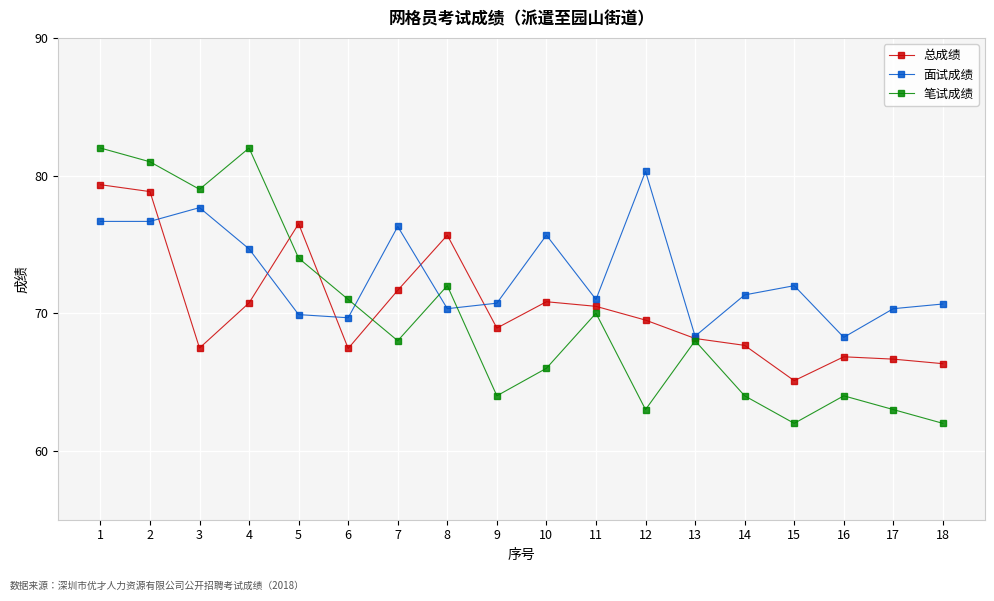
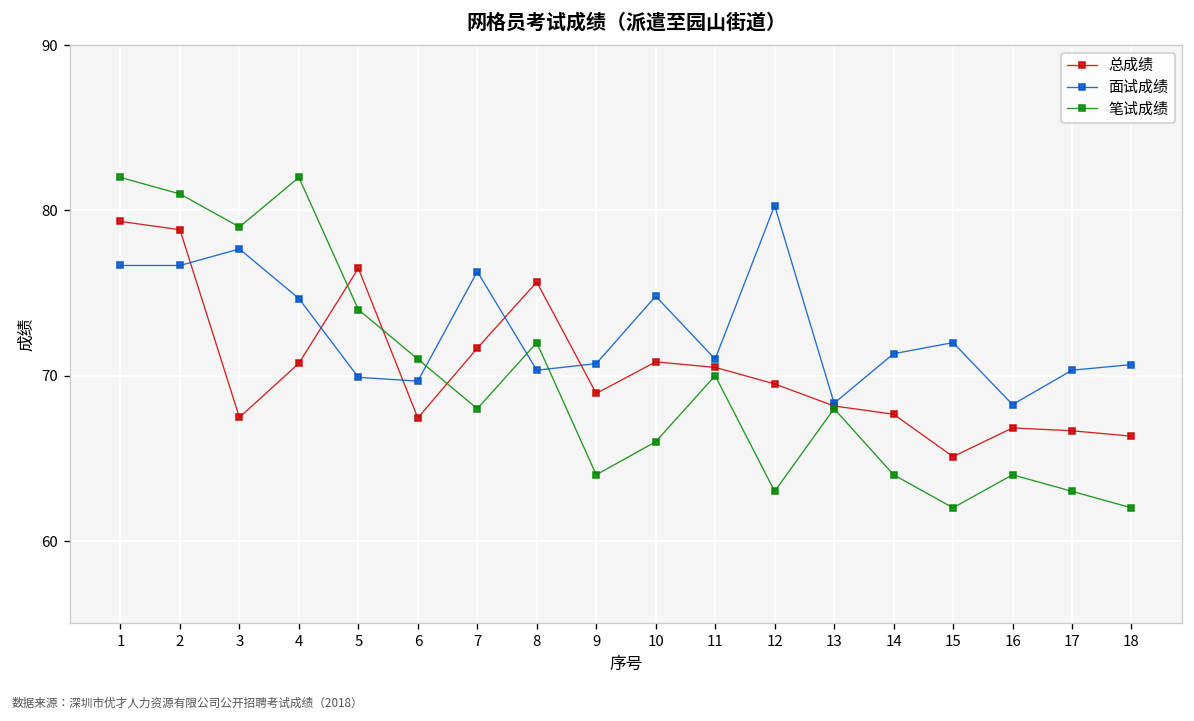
面试成绩, 10: 75.7 -> 74.8
